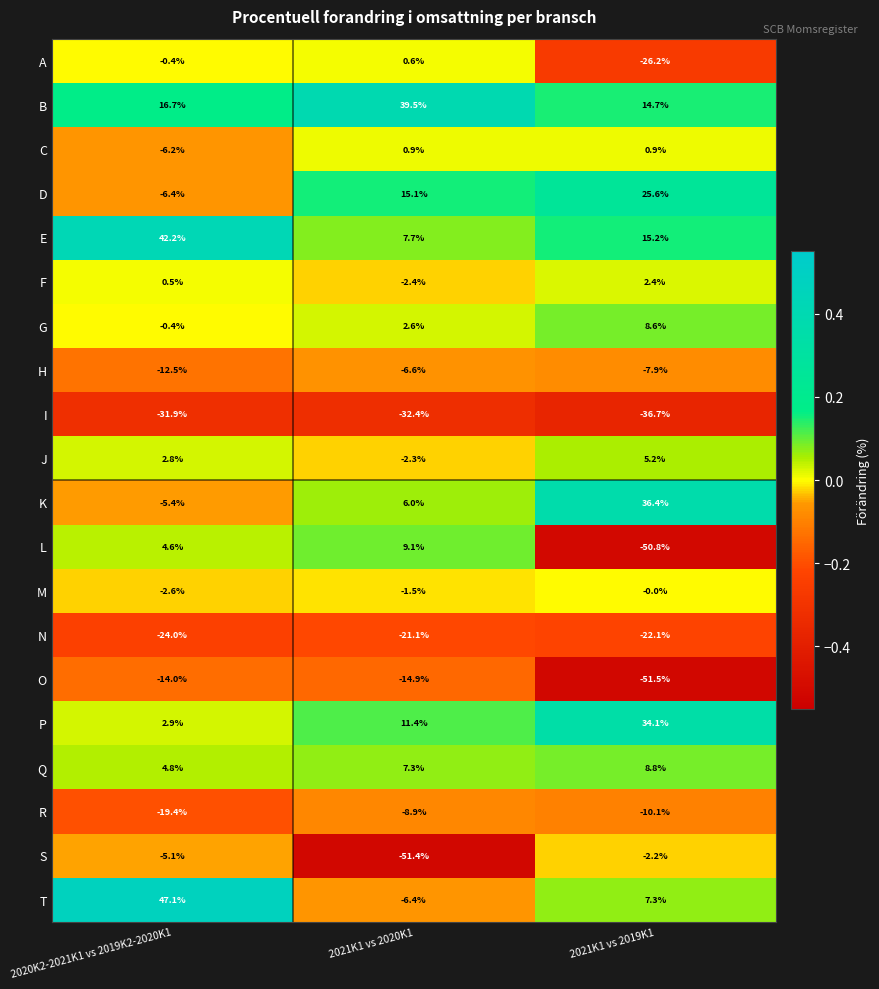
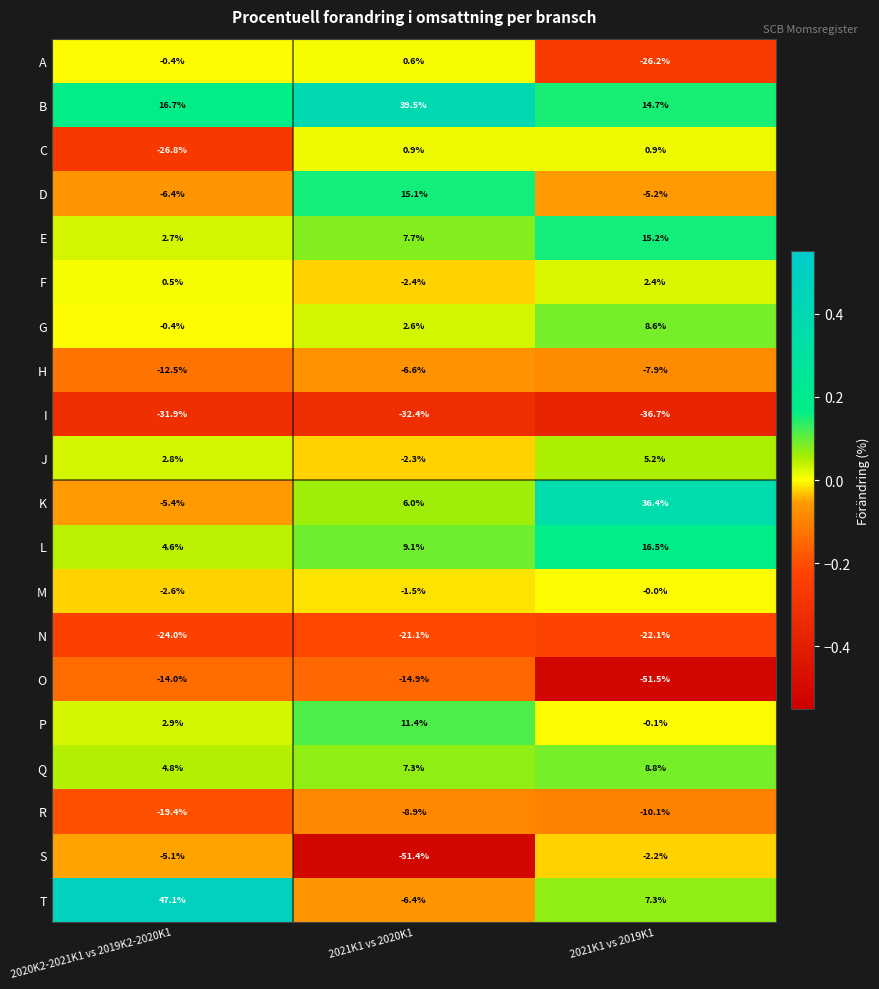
C, 2020K2-2021K1 vs 2019K2-2020K1: -6.2% -> -26.8%
D, 2021K1 vs 2019K1: 25.6% -> -5.2%
E, 2020K2-2021K1 vs 2019K2-2020K1: 42.2% -> 2.7%
L, 2021K1 vs 2019K1: -50.8% -> 16.5%
P, 2021K1 vs 2019K1: 34.1% -> -0.1%
